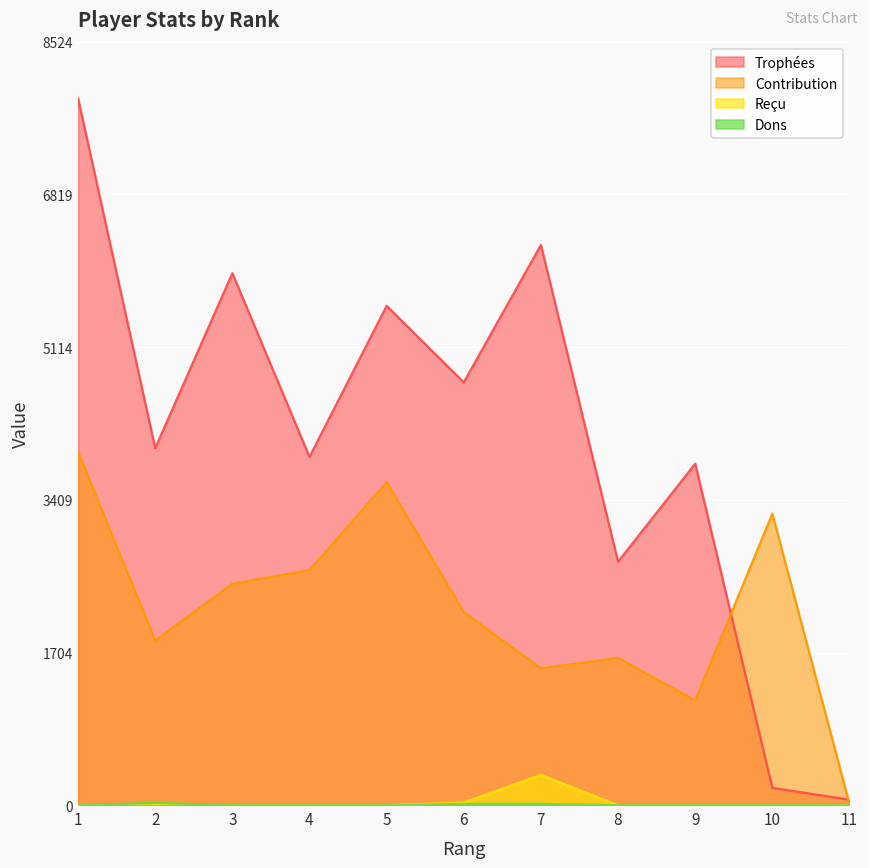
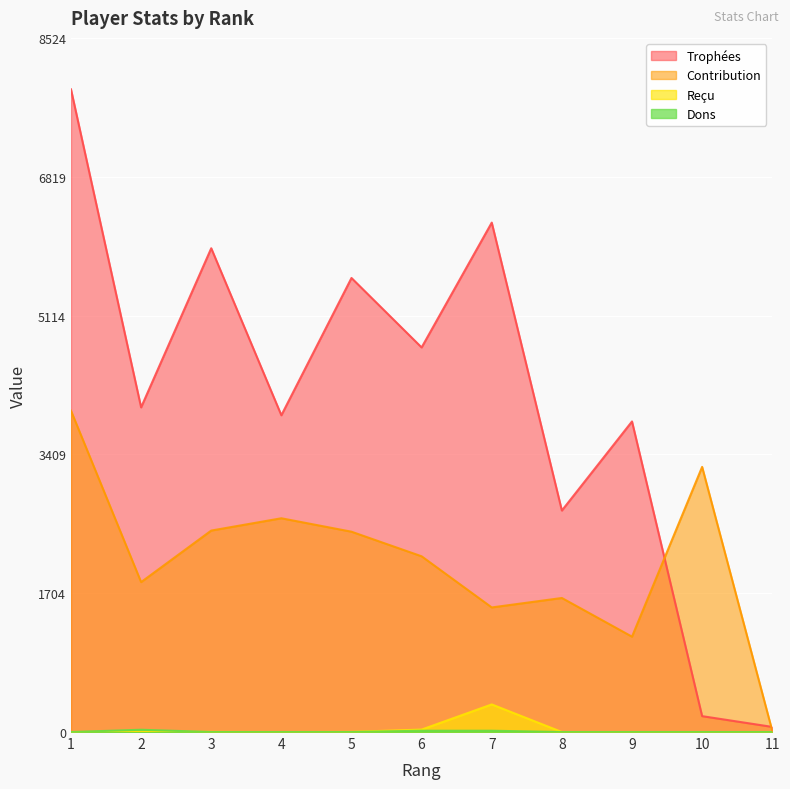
Contribution, 5: 3600 -> 2500
